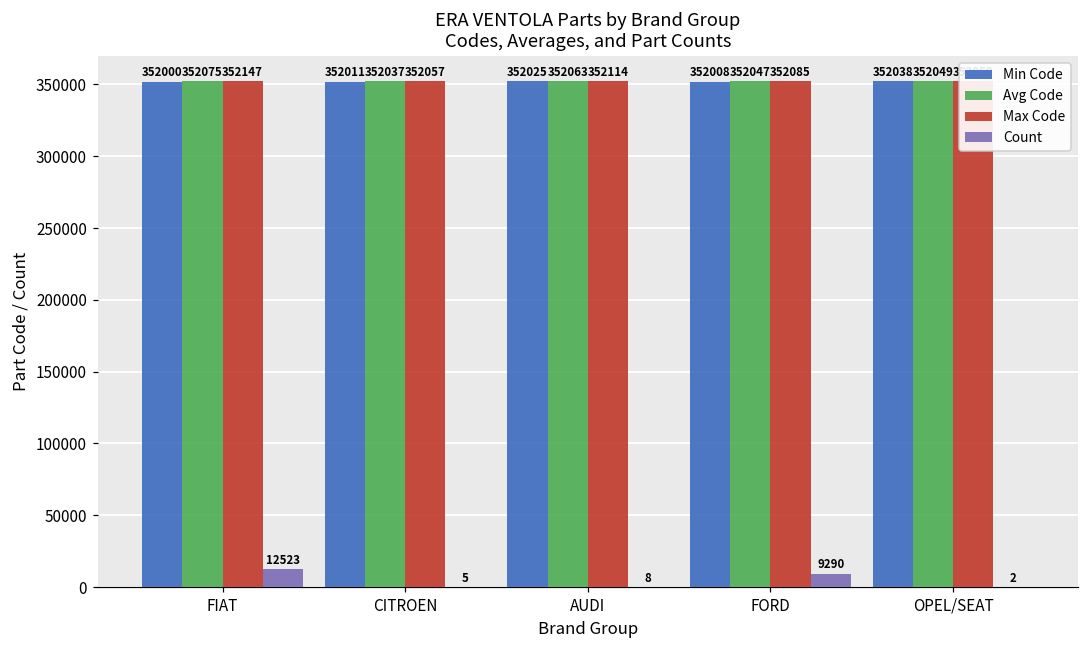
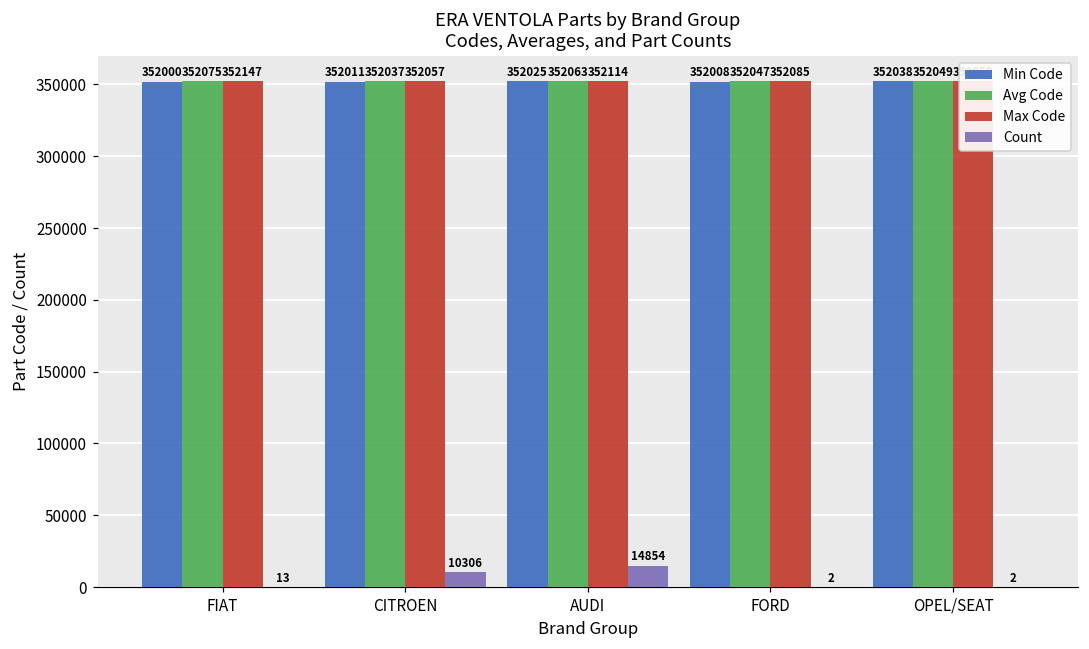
Count, FIAT: 12523 -> 13
Count, CITROEN: 5 -> 10306
Count, AUDI: 8 -> 14854
Count, FORD: 9290 -> 2
